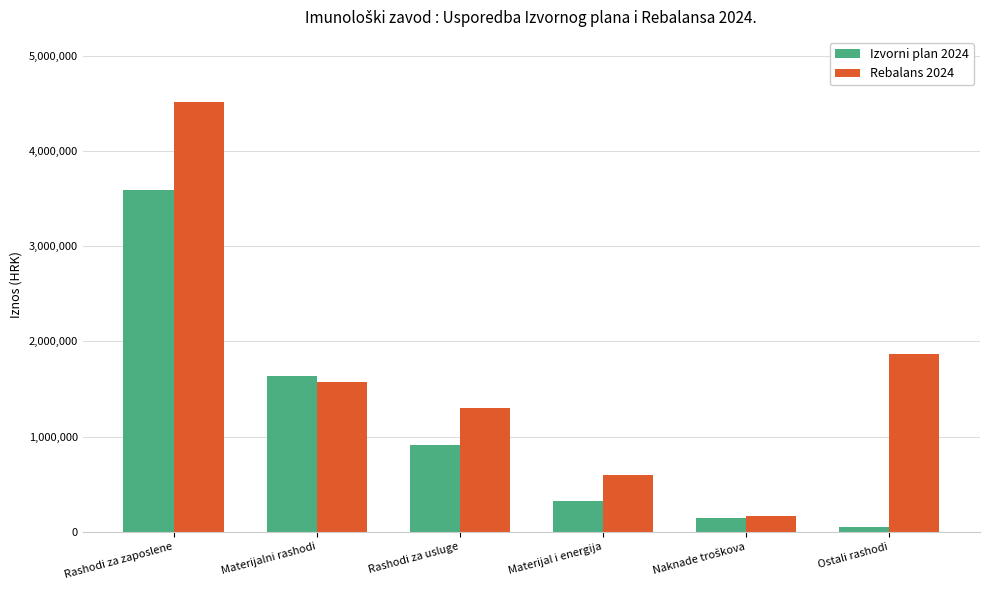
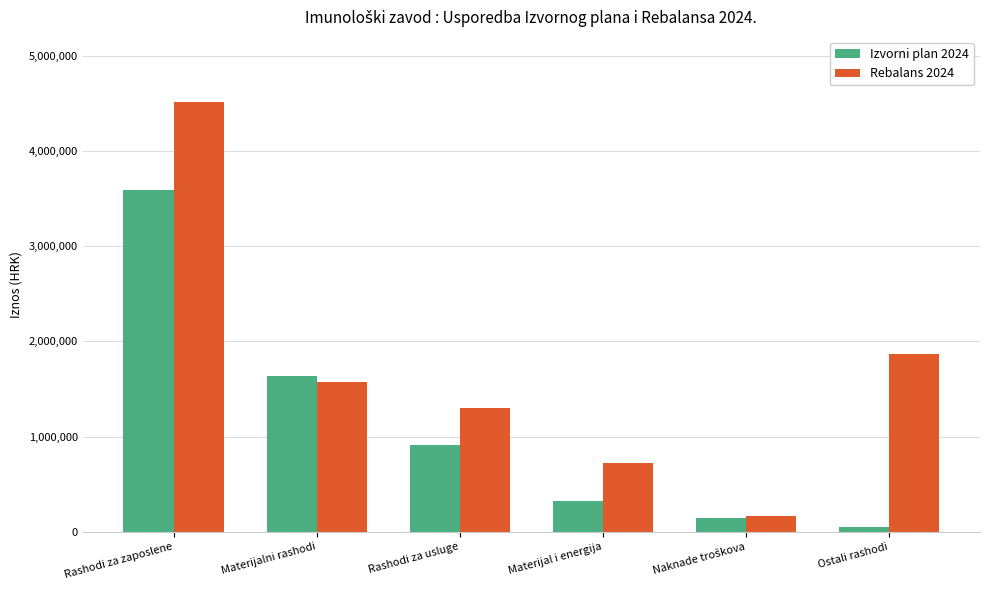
Rebalans 2024, Materijal i energija: 600,000 -> 700,000
